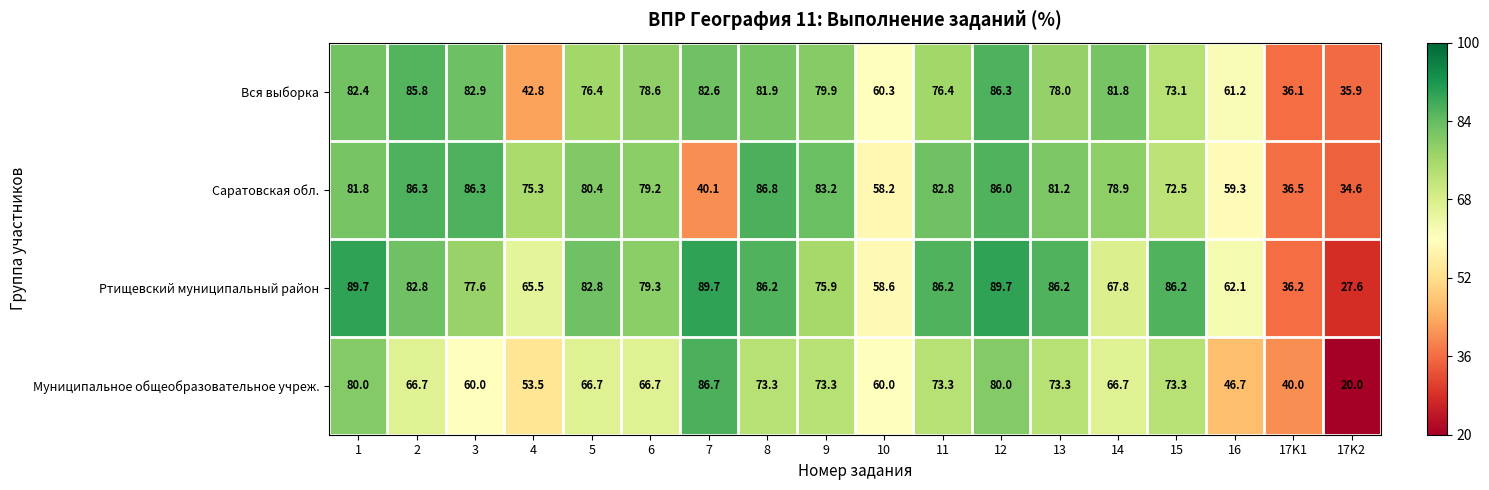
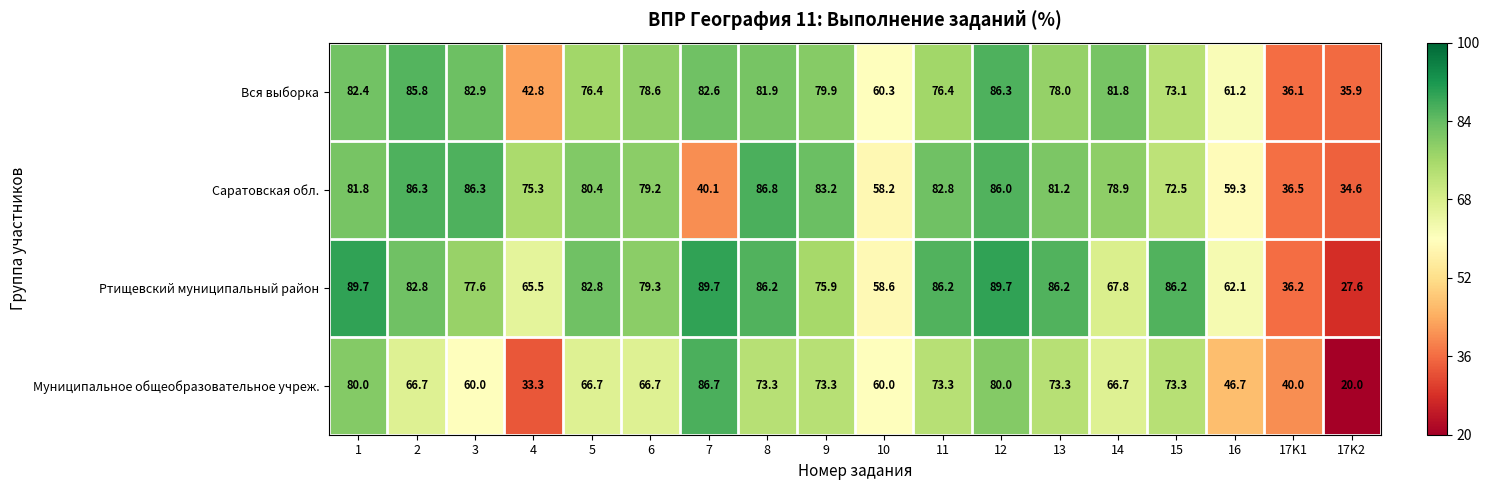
Муниципальное общеобразовательное учреж., 4: 53.5 -> 33.3
